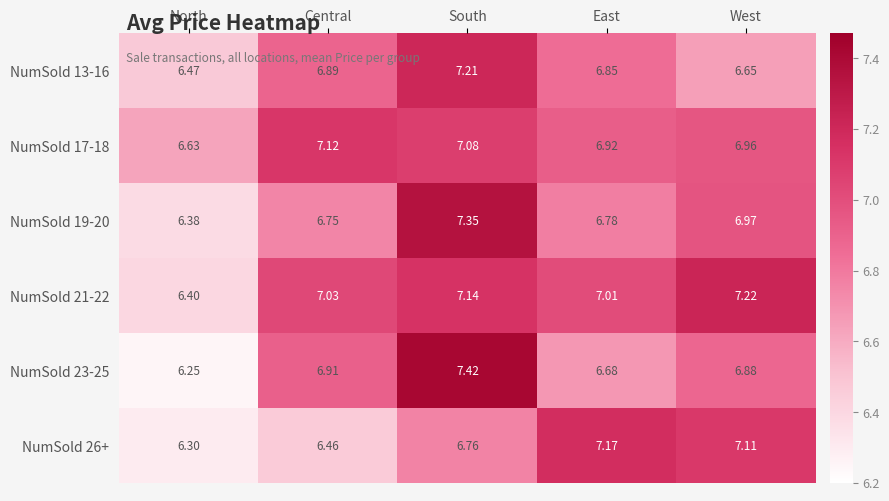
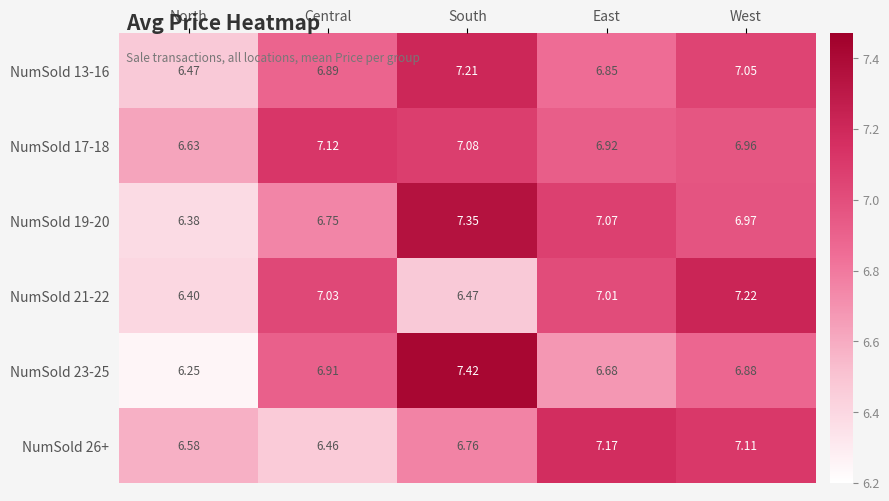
NumSold 13-16, West: 6.65 -> 7.05
NumSold 19-20, East: 6.78 -> 7.07
NumSold 21-22, South: 7.14 -> 6.47
NumSold 26+, North: 6.30 -> 6.58
